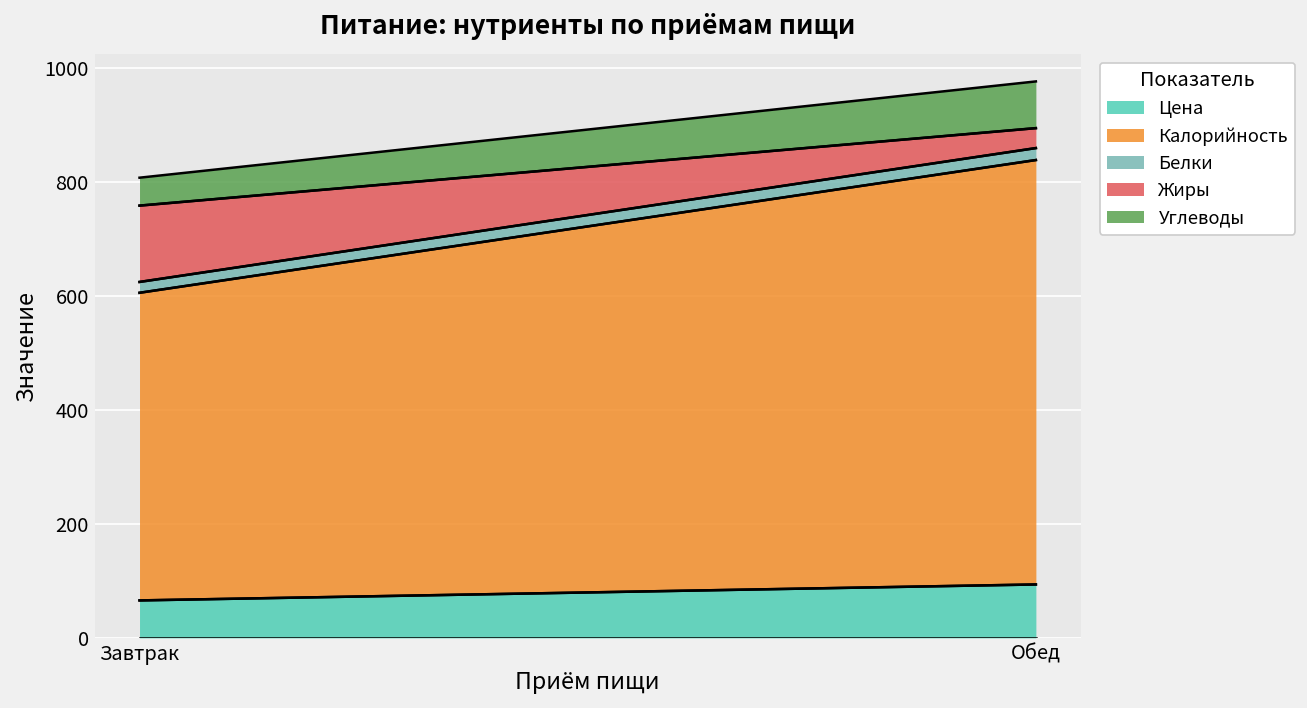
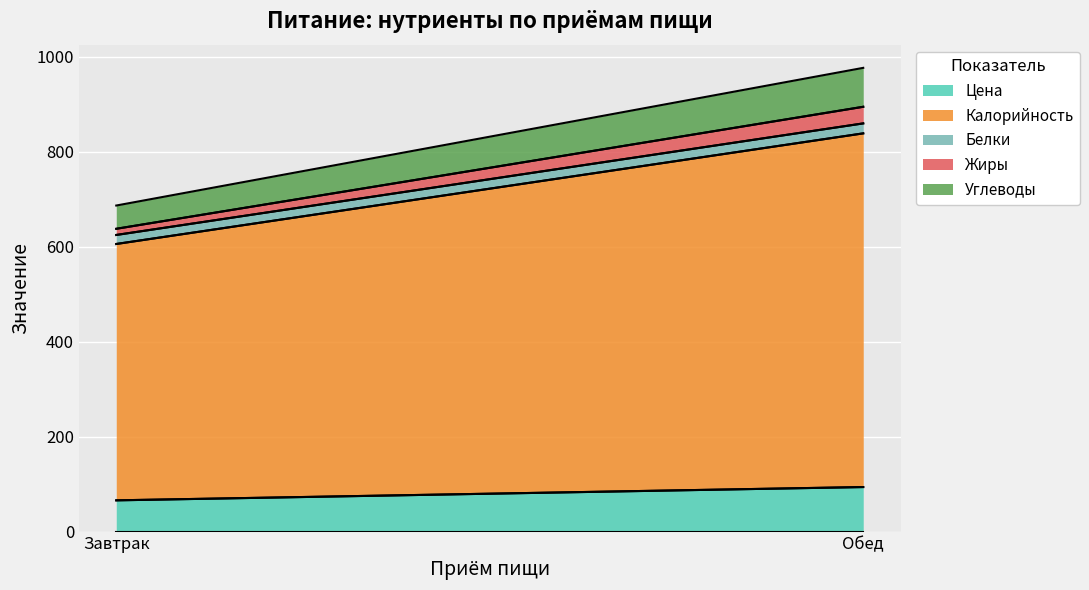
Жиры, Завтрак: 130 -> 10
